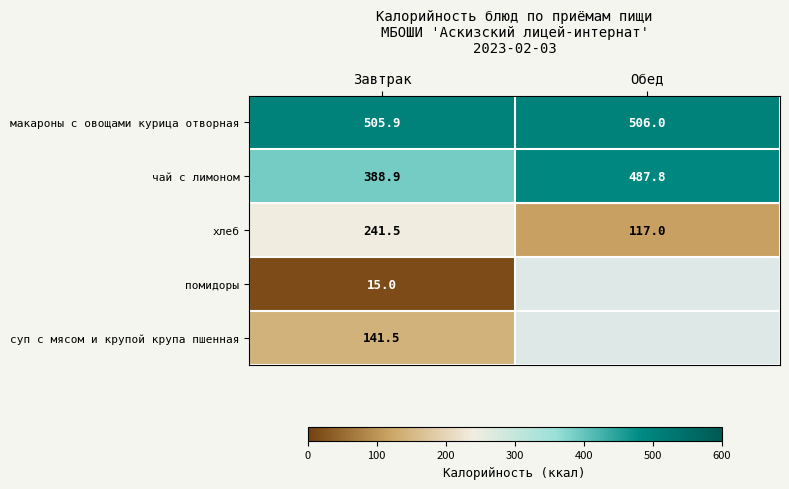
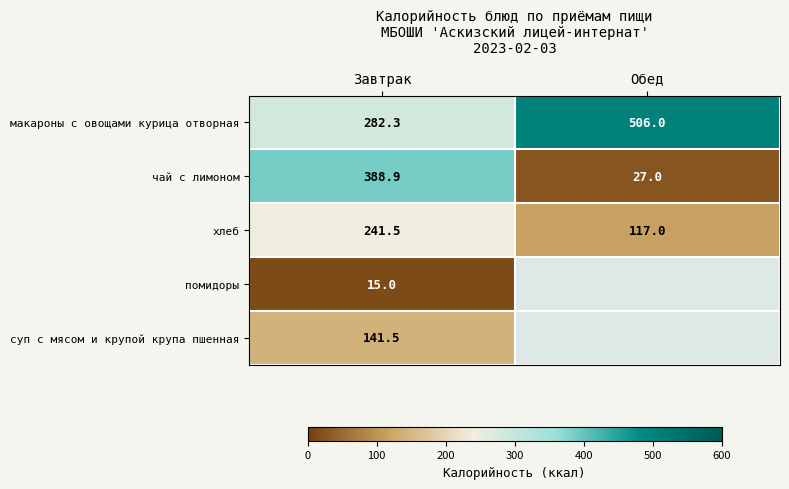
макароны с овощами курица отворная, Завтрак: 505.9 -> 282.3
чай с лимоном, Обед: 487.8 -> 27.0
